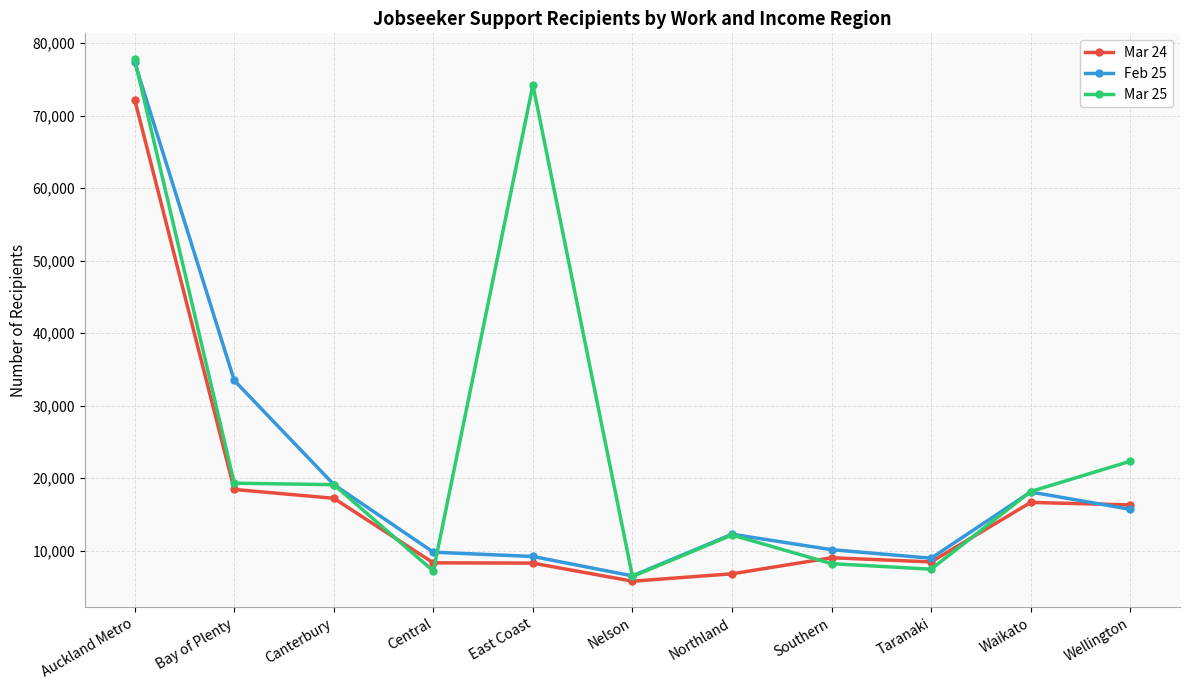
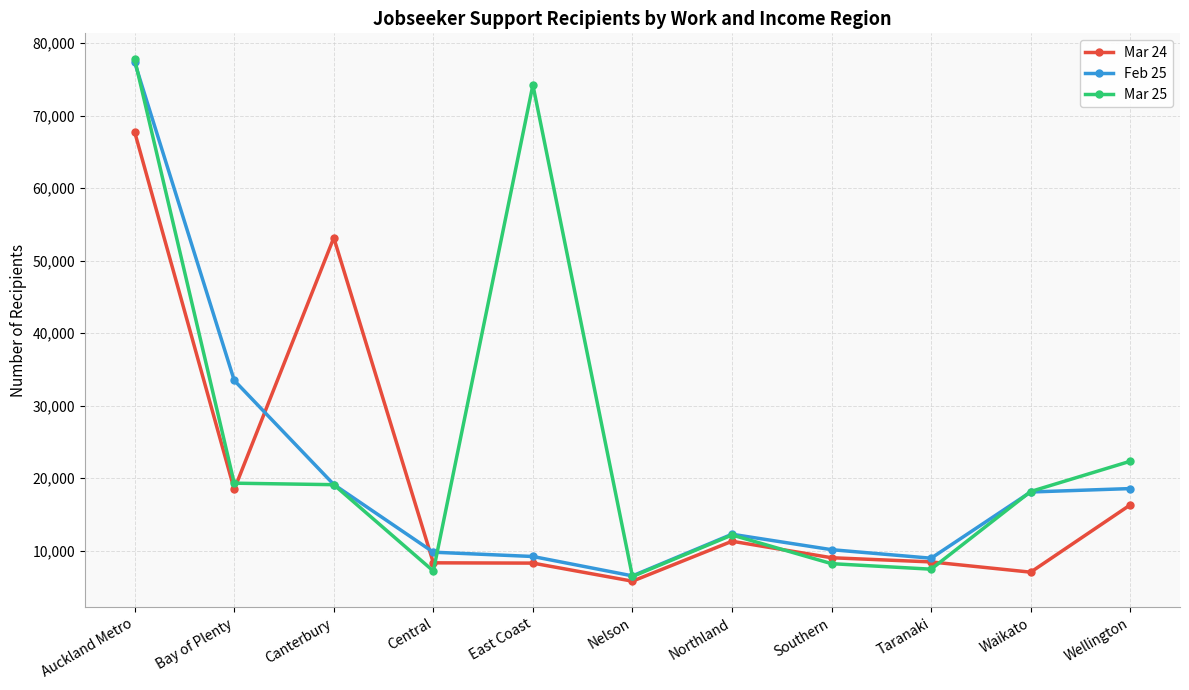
Mar 24, Auckland Metro: 72,000 -> 68,000
Mar 24, Canterbury: 17,000 -> 53,000
Mar 24, Northland: 7,000 -> 11,000
Mar 24, Waikato: 17,000 -> 7,000
Feb 25, Wellington: 16,000 -> 19,000
